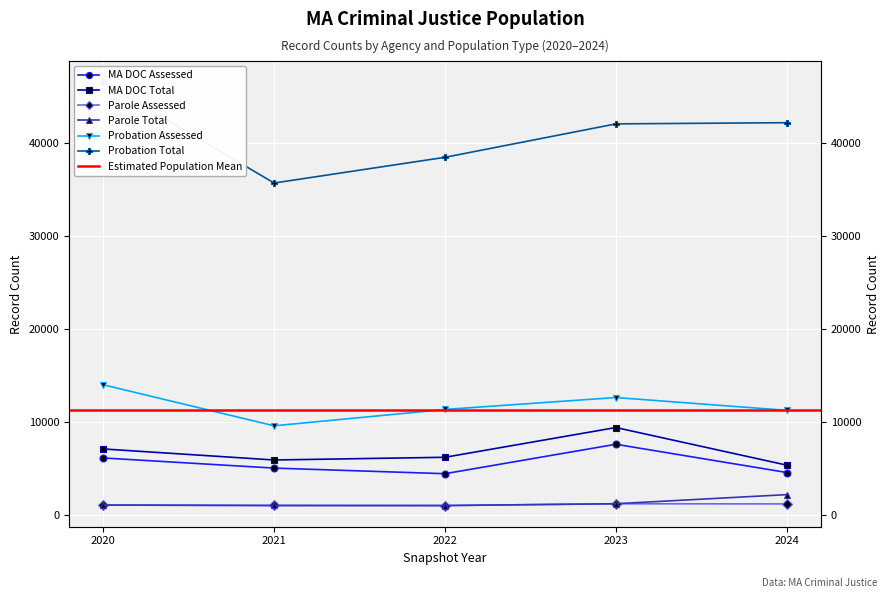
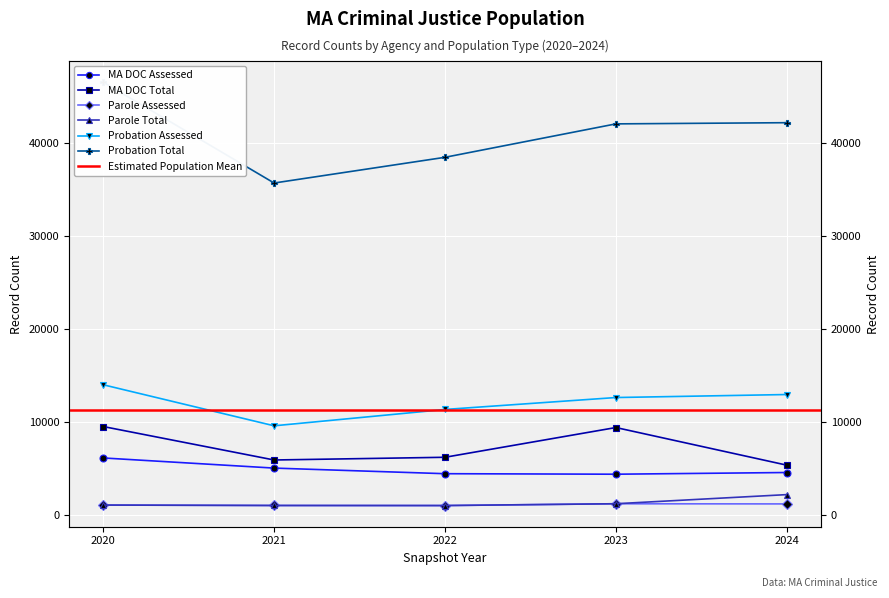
MA DOC Total, 2020: 7000 -> 10000
MA DOC Assessed, 2023: 8000 -> 4000
Probation Assessed, 2024: 11000 -> 13000
